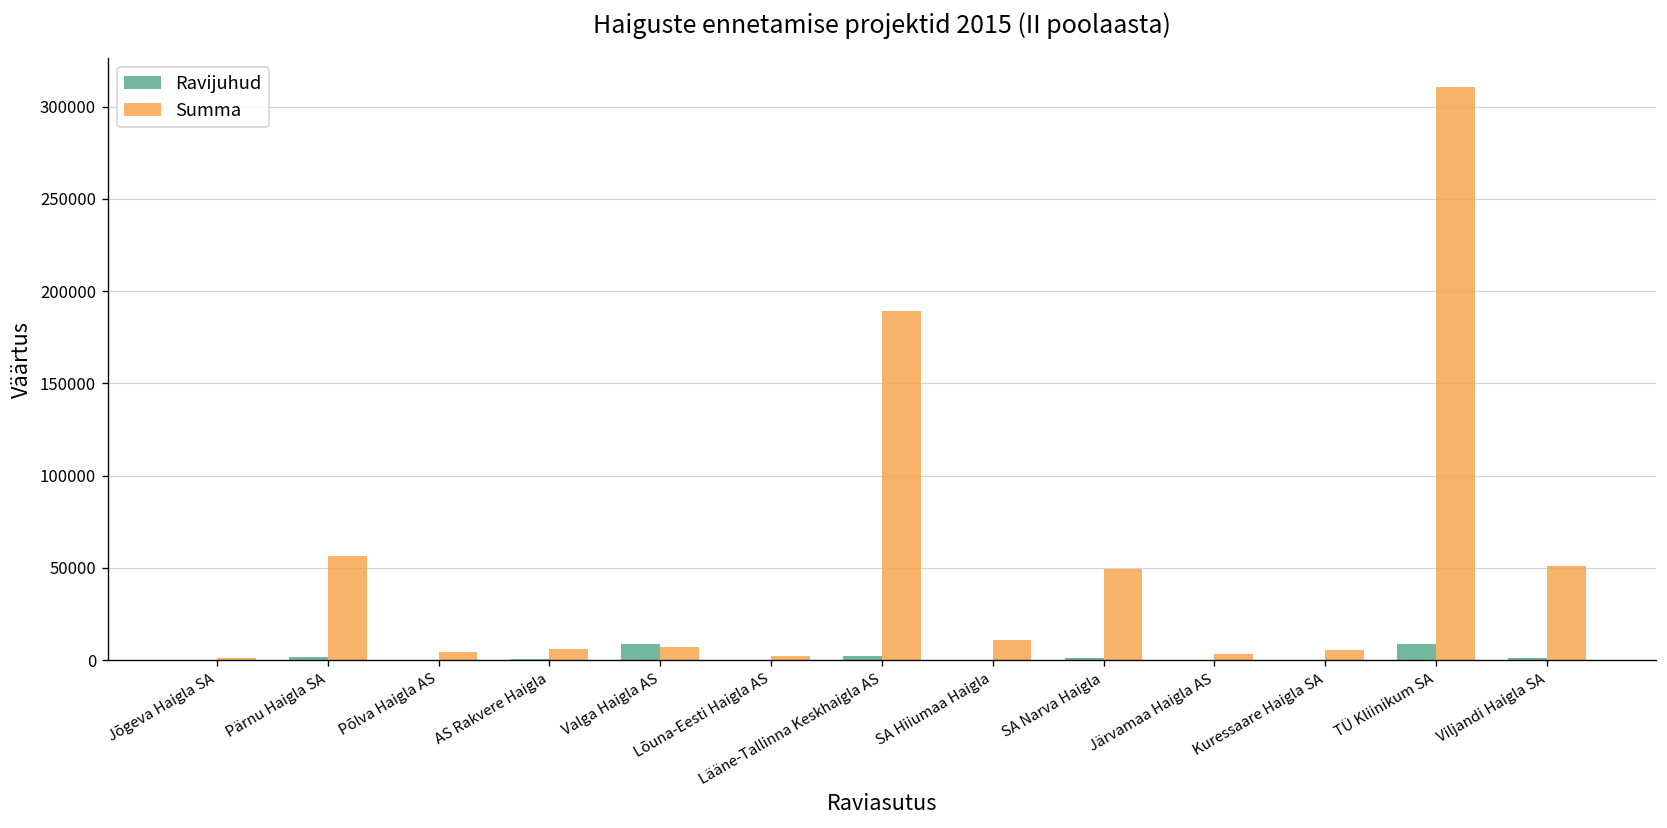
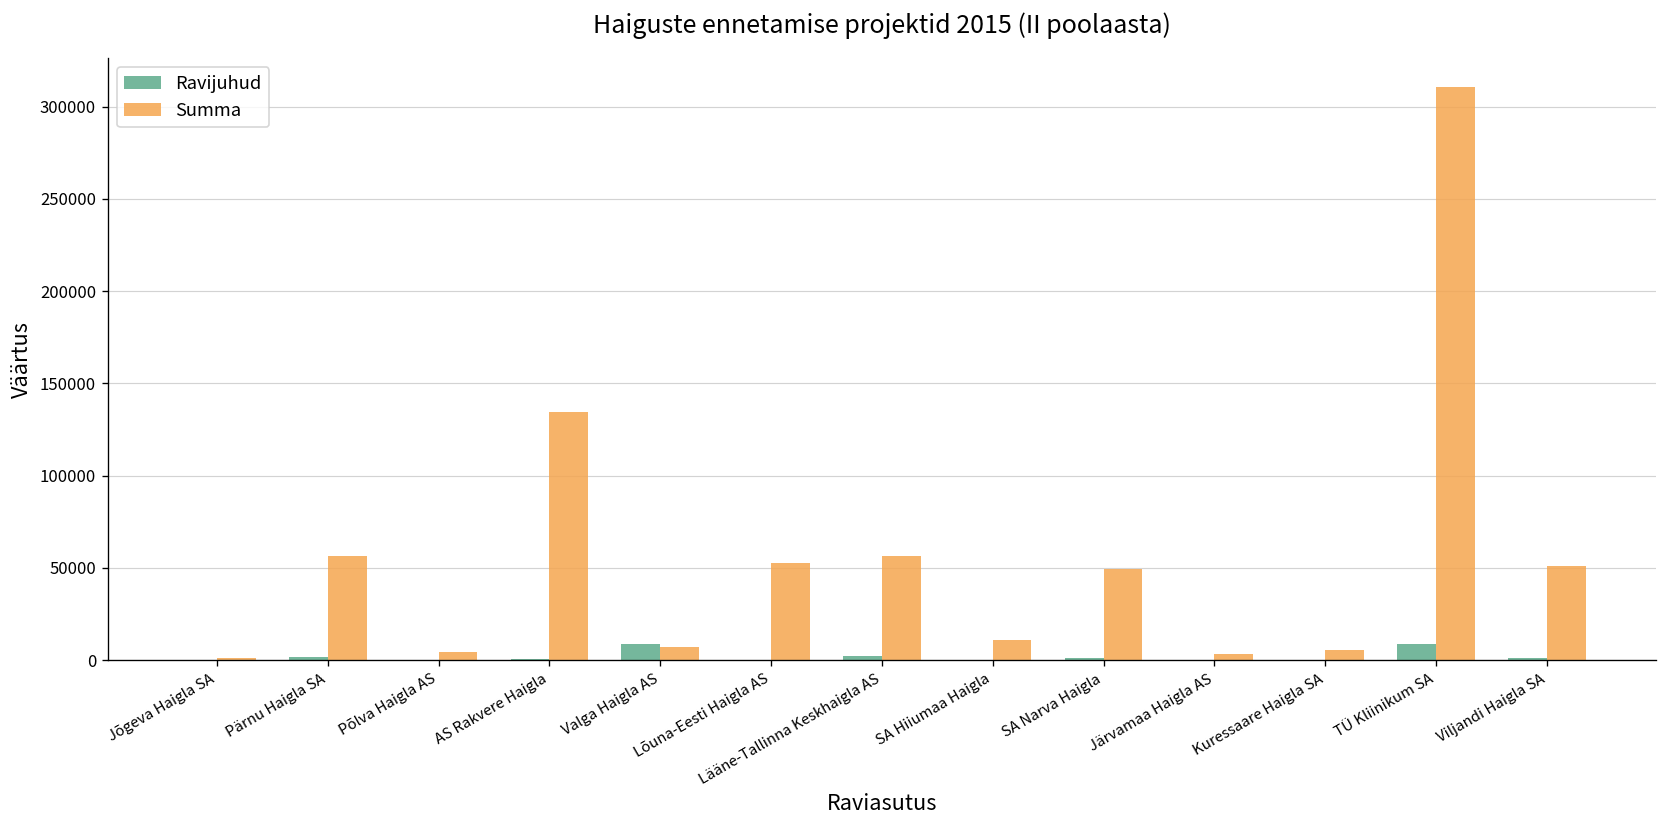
Summa, AS Rakvere Haigla: 6000 -> 135000
Summa, Lõuna-Eesti Haigla AS: 3000 -> 52000
Summa, Lääne-Tallinna Keskhaigla AS: 189000 -> 56000
